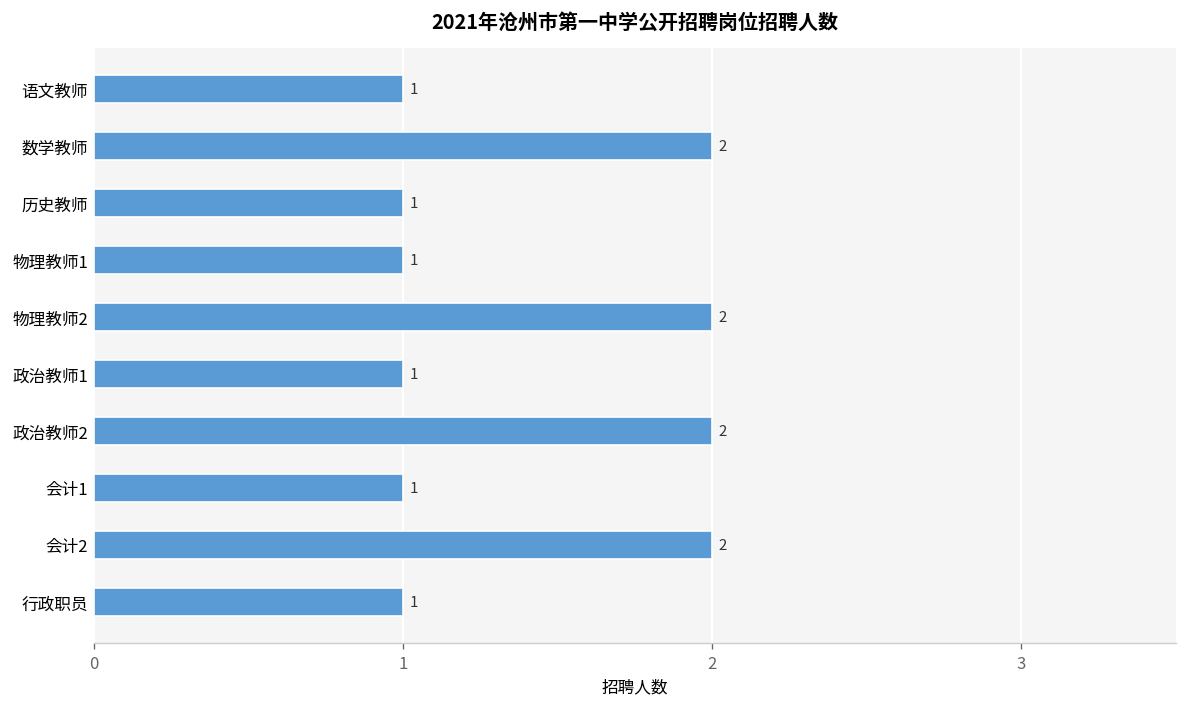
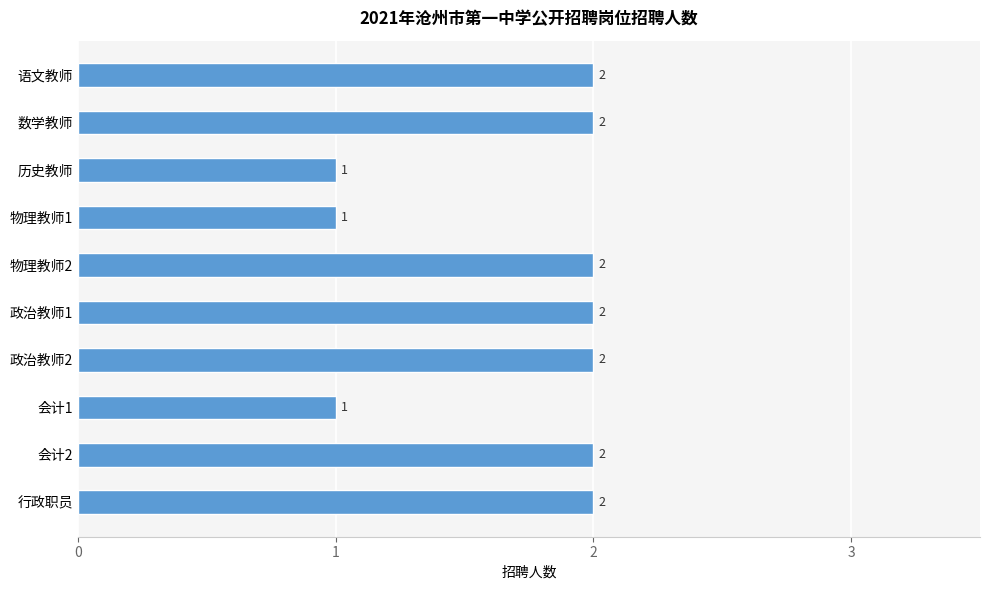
语文教师: 1 -> 2
政治教师1: 1 -> 2
行政职员: 1 -> 2
